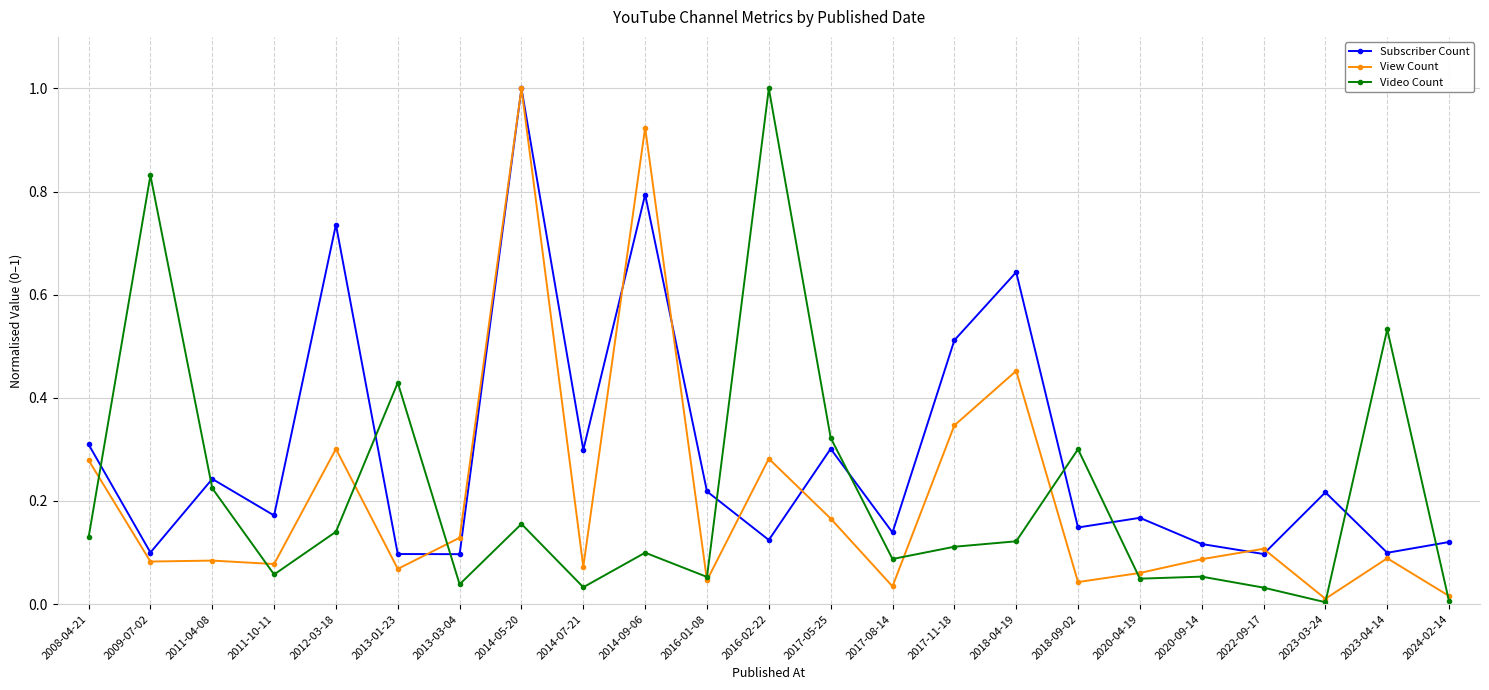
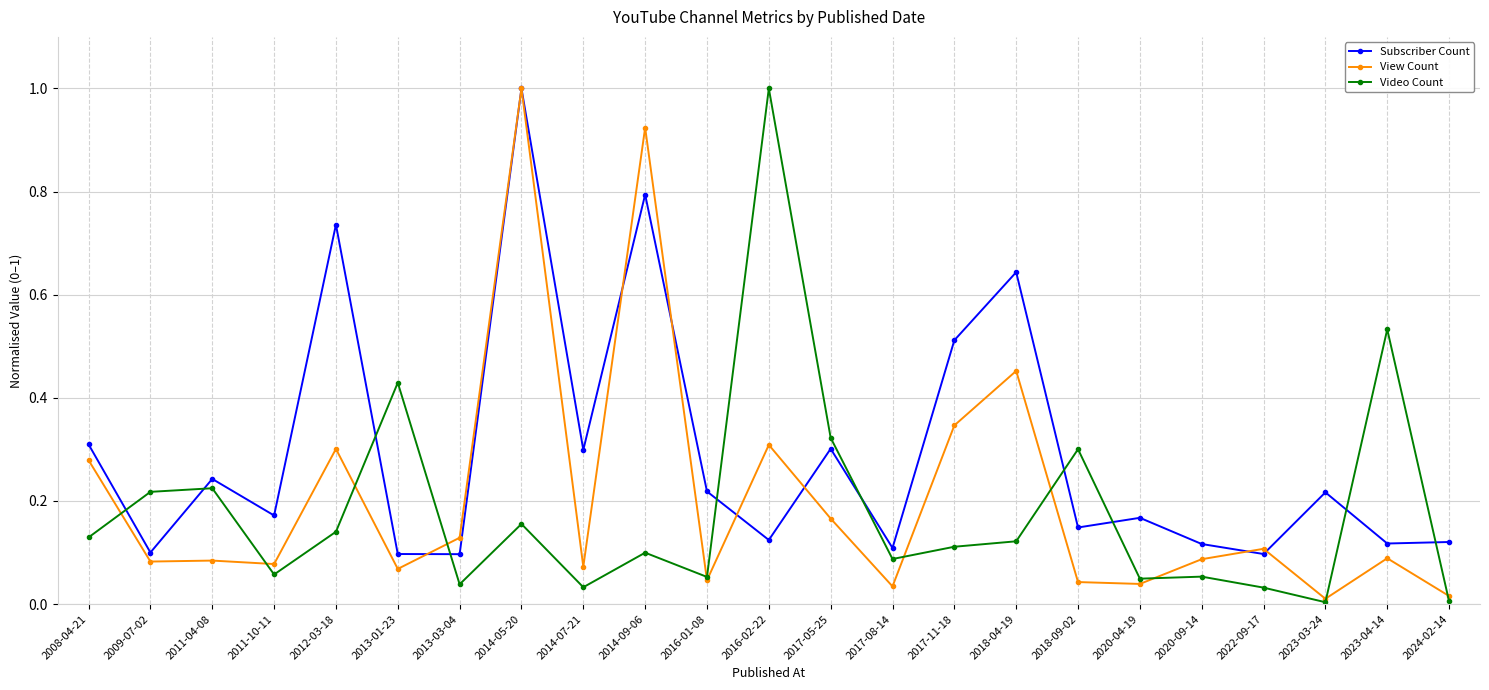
Video Count, 2009-07-02: 0.83 -> 0.22
View Count, 2016-02-22: 0.28 -> 0.31
Subscriber Count, 2017-08-14: 0.14 -> 0.11
View Count, 2020-04-19: 0.06 -> 0.04
Subscriber Count, 2023-04-14: 0.10 -> 0.12
